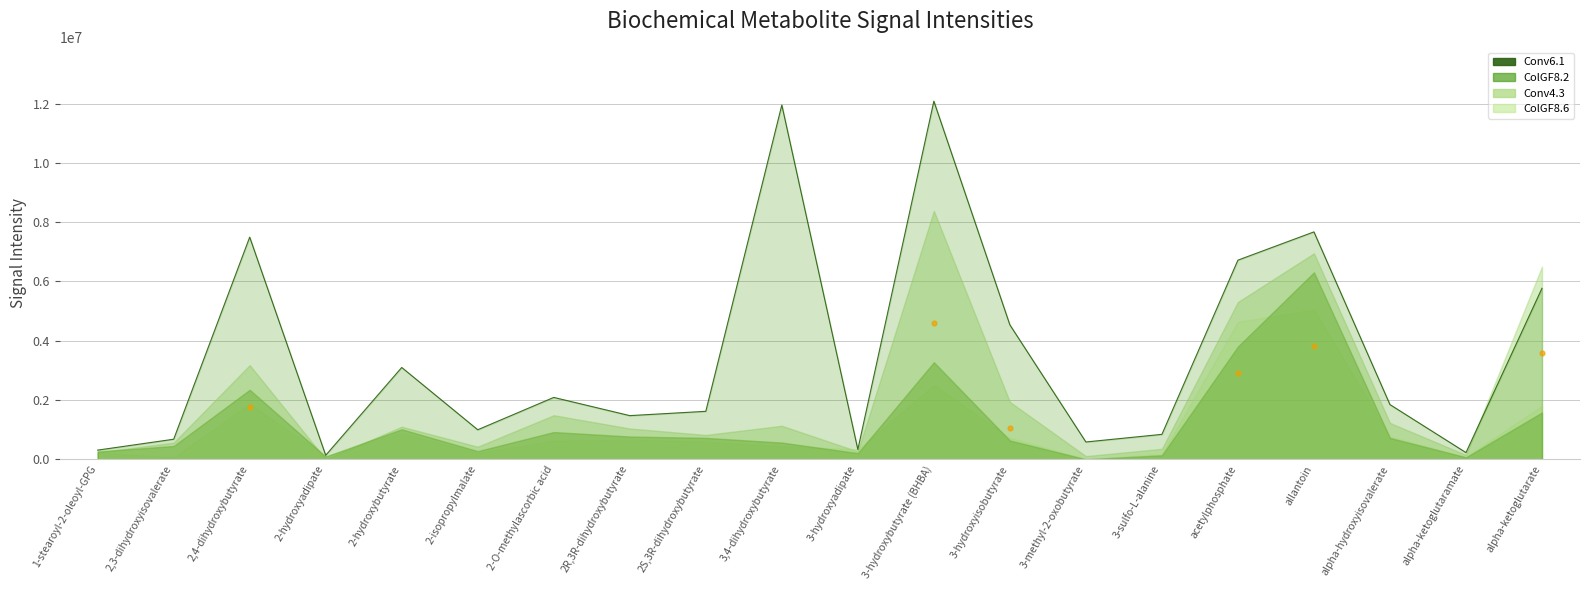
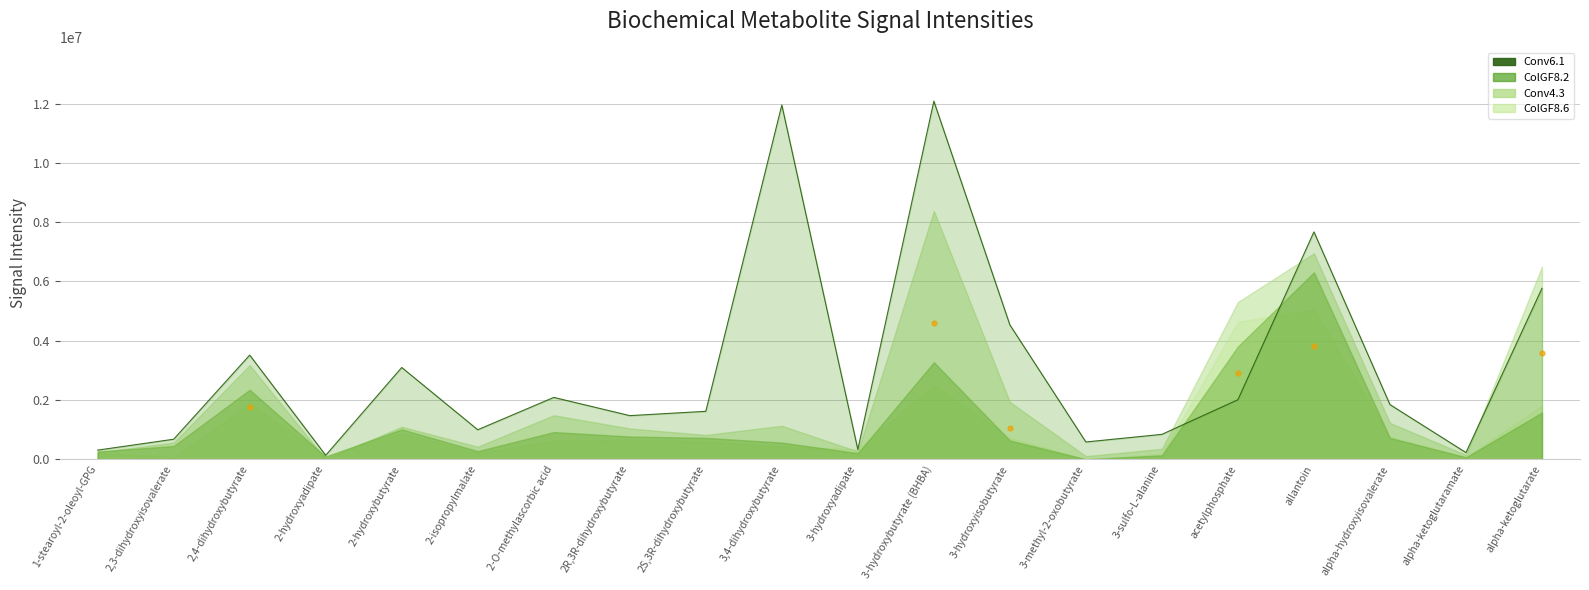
Conv6.1, 2,4-dihydroxybutyrate: 7500000 -> 3500000
Conv6.1, acetylphosphate: 6700000 -> 2000000
